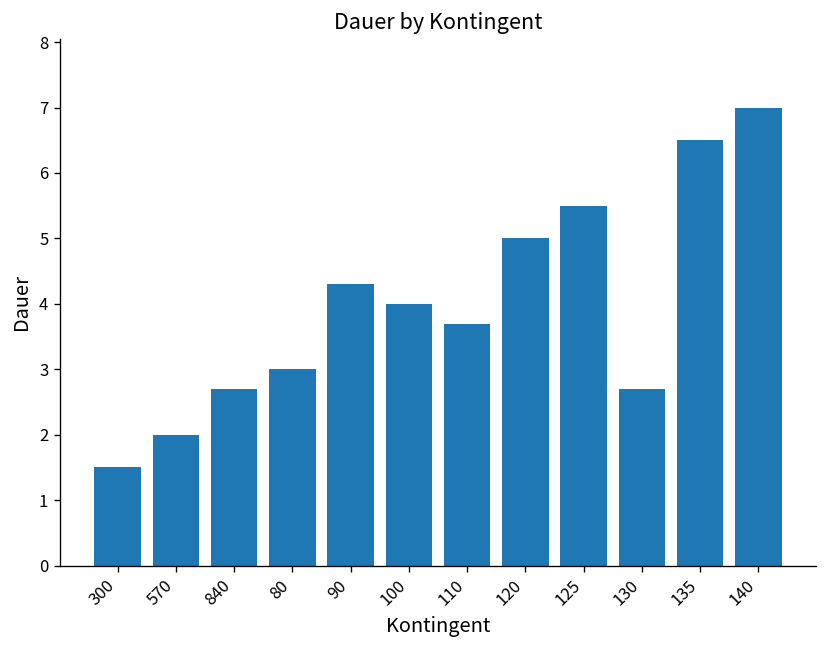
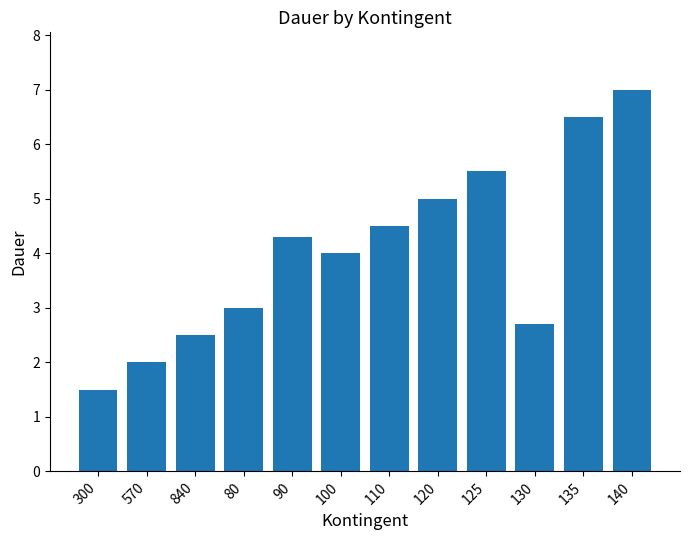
840: 2.7 -> 2.5
110: 3.7 -> 4.5
